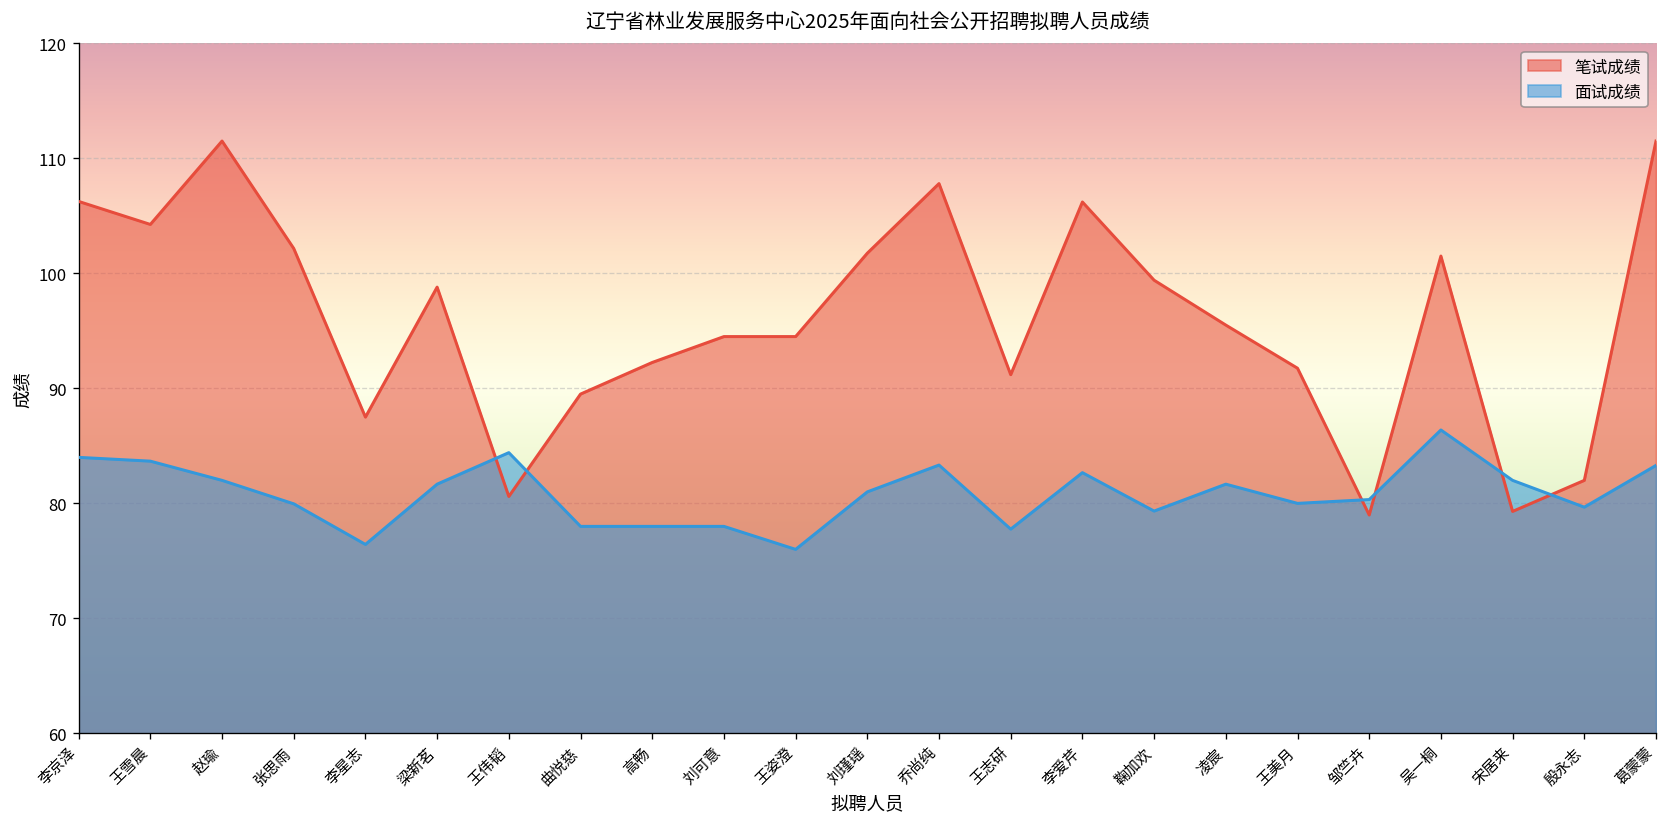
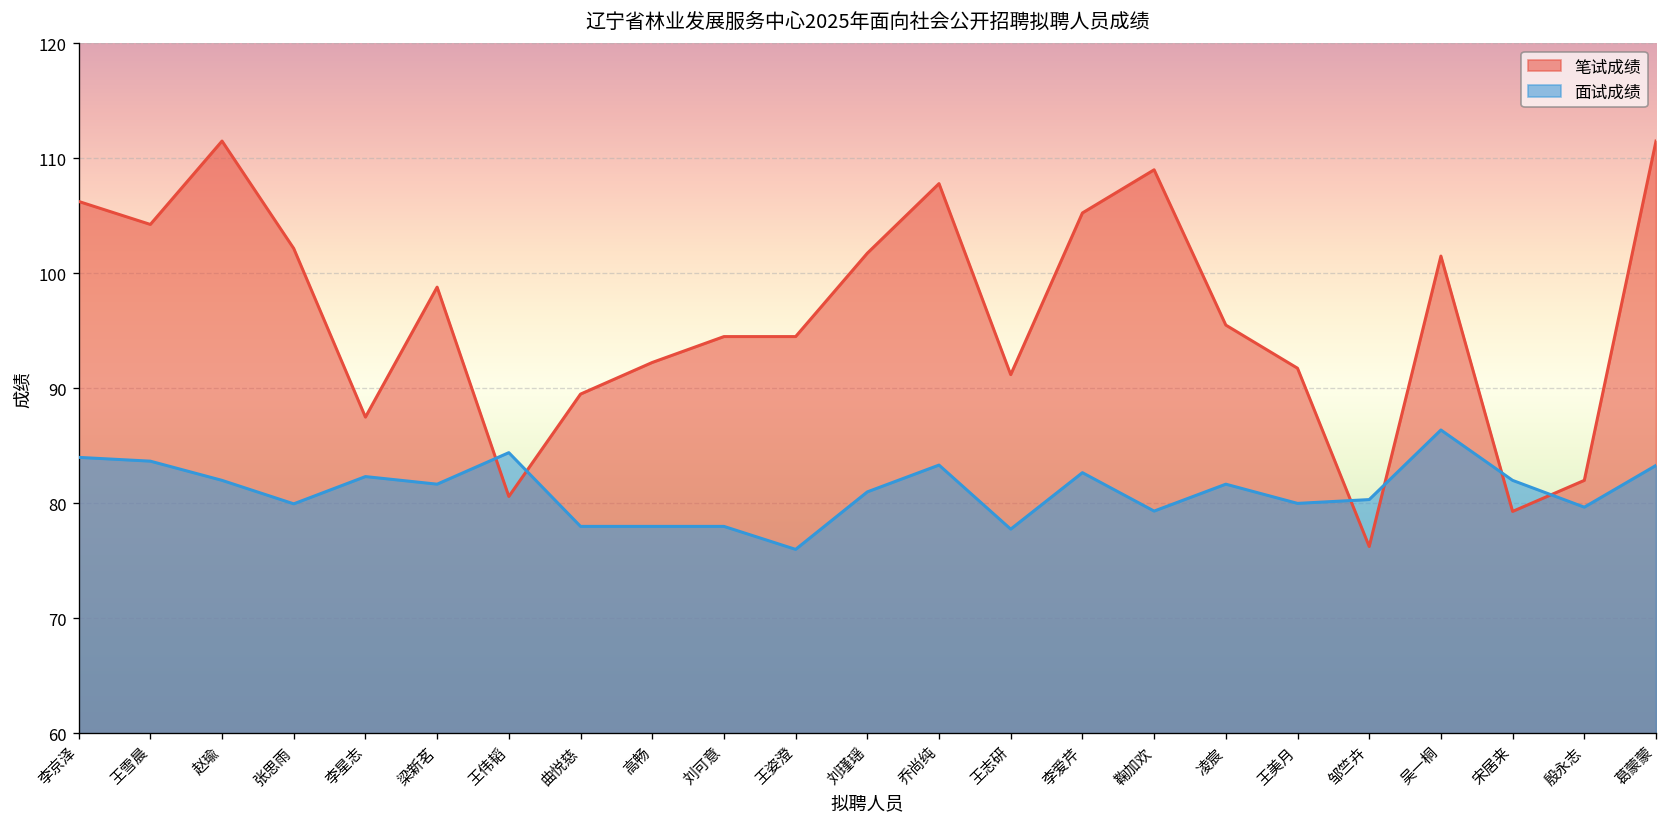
面试成绩, 李星志: 76 -> 82
笔试成绩, 李爱芹: 106 -> 105
笔试成绩, 鞠加欢: 99 -> 109
笔试成绩, 邹竺卉: 79 -> 76
